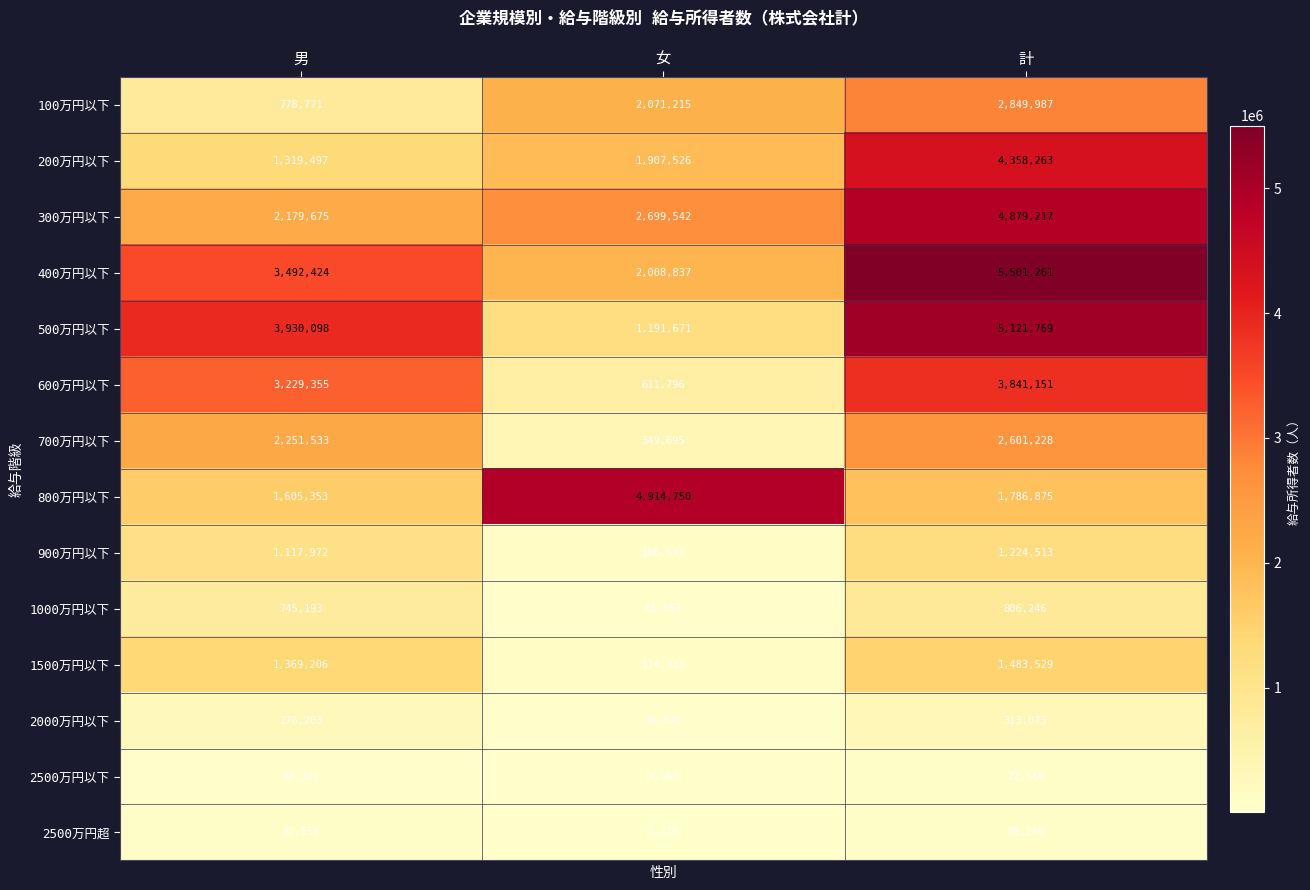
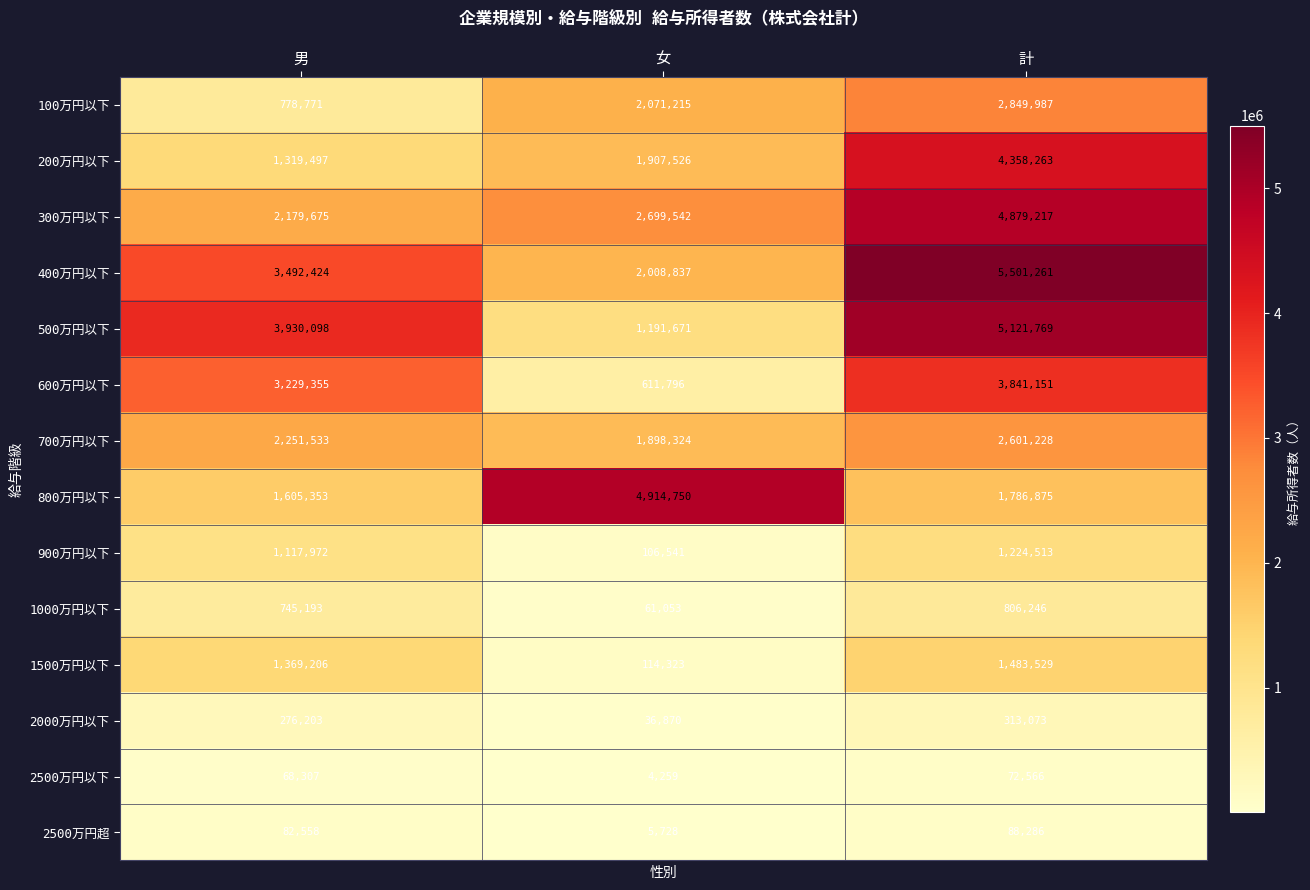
700万円以下, 女: 349,695 -> 1,898,324
